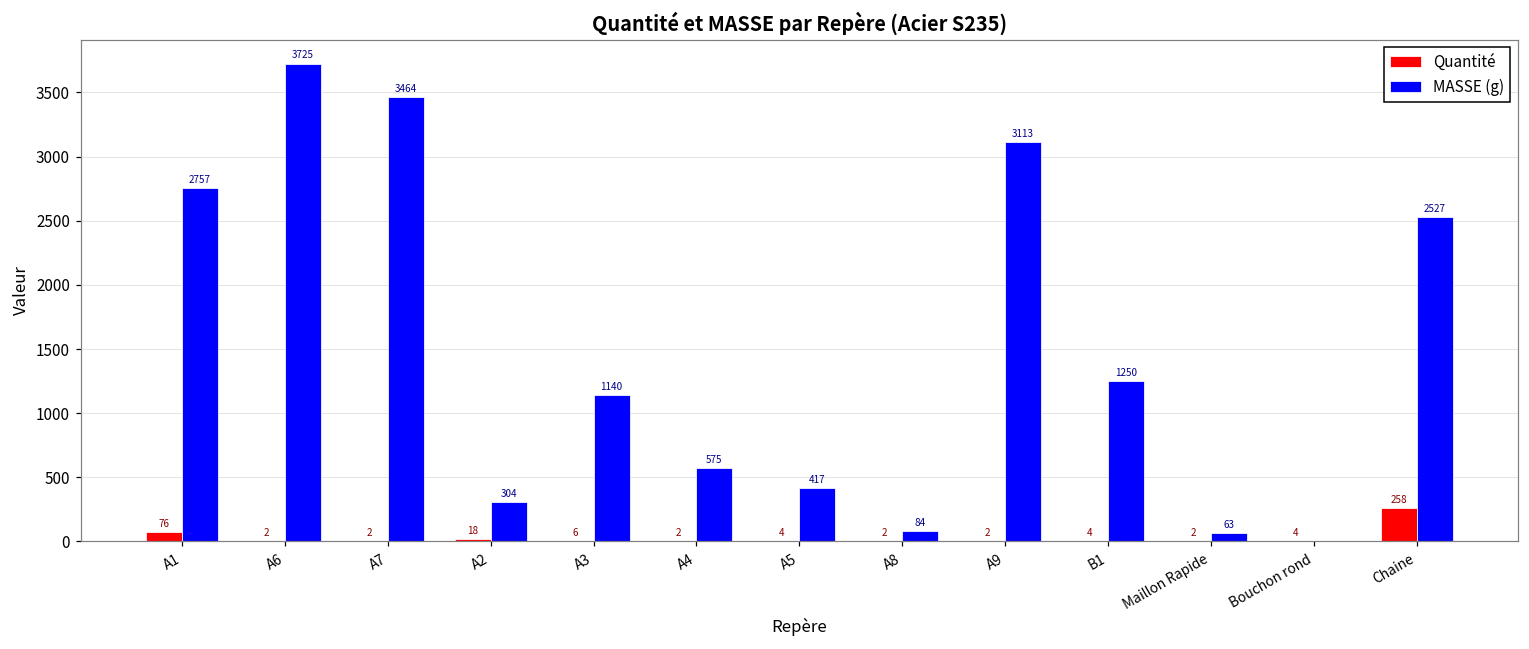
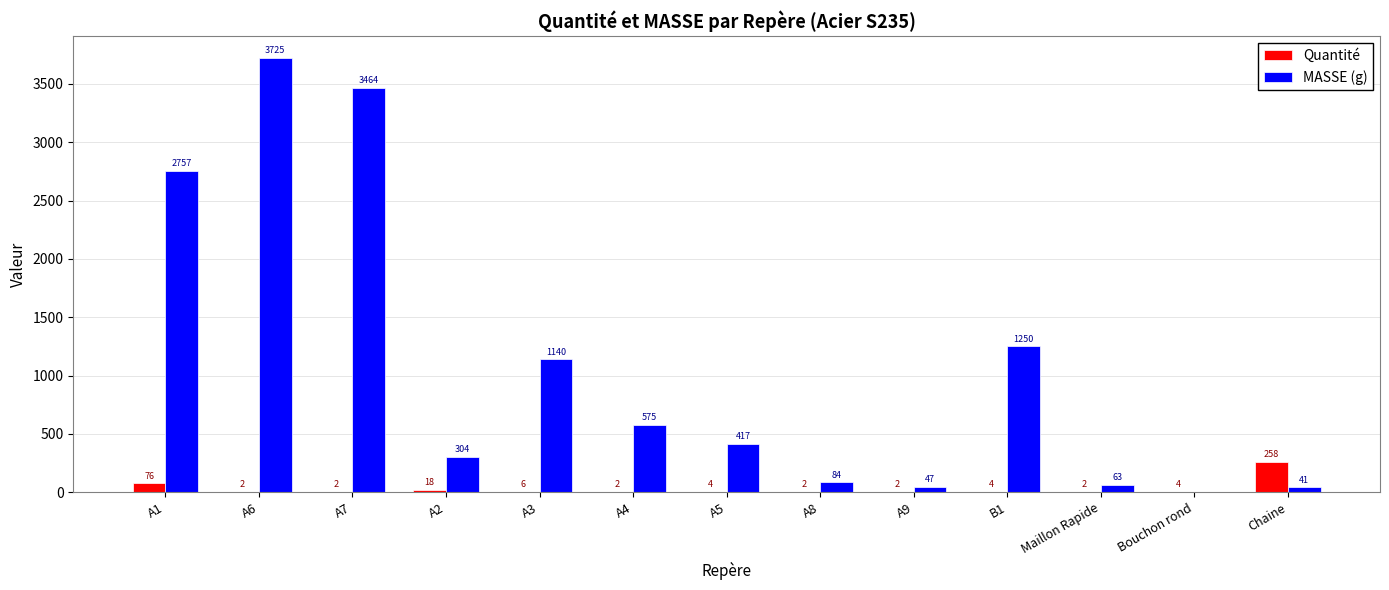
MASSE (g), A9: 3113 -> 47
MASSE (g), Chaine: 2527 -> 41
